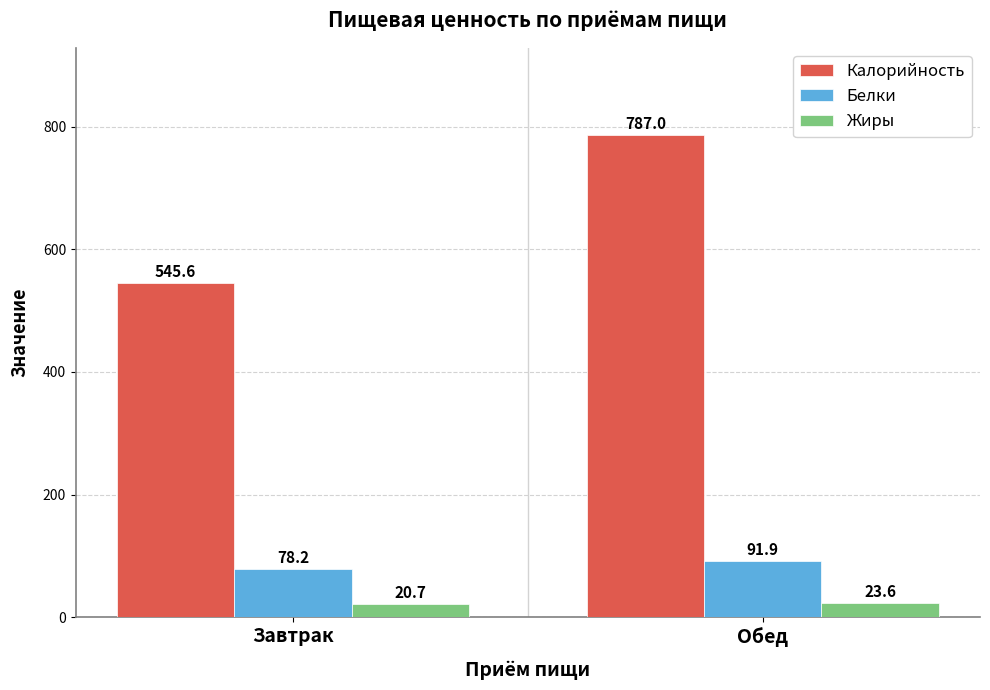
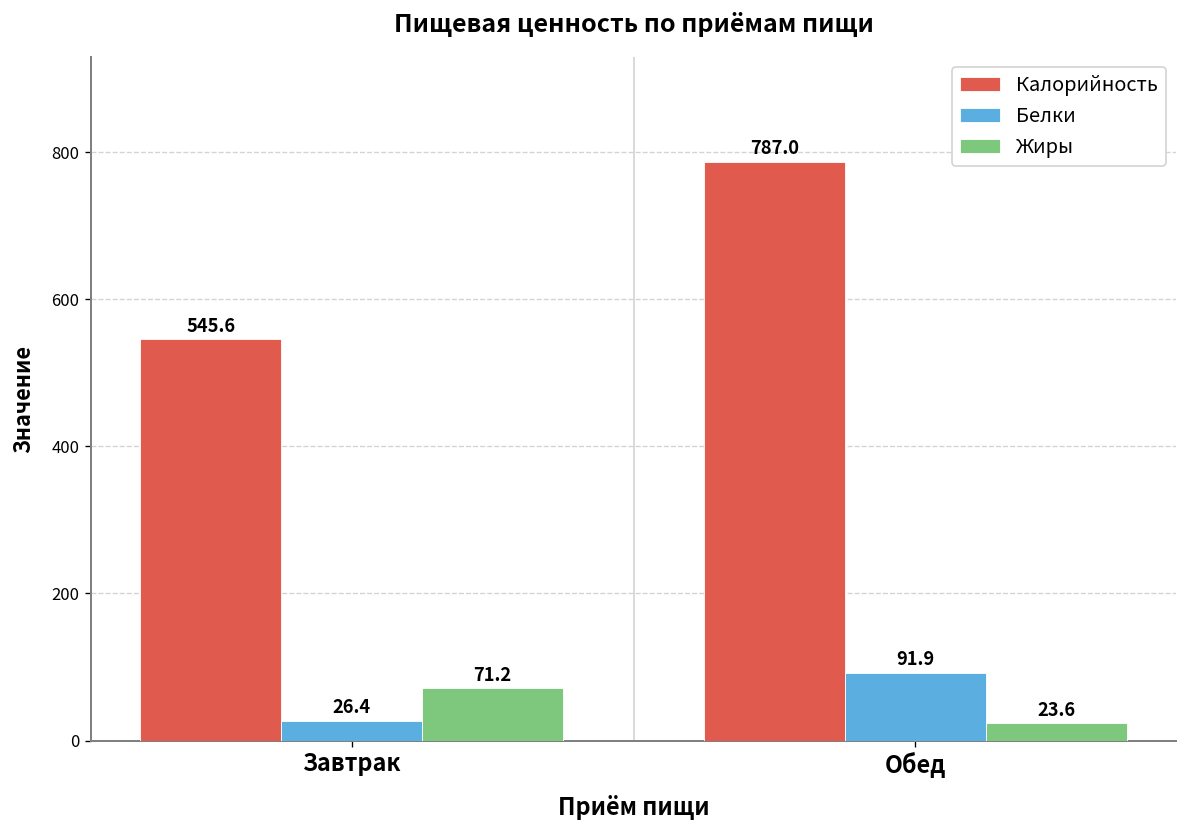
Белки, Завтрак: 78.2 -> 26.4
Жиры, Завтрак: 20.7 -> 71.2
